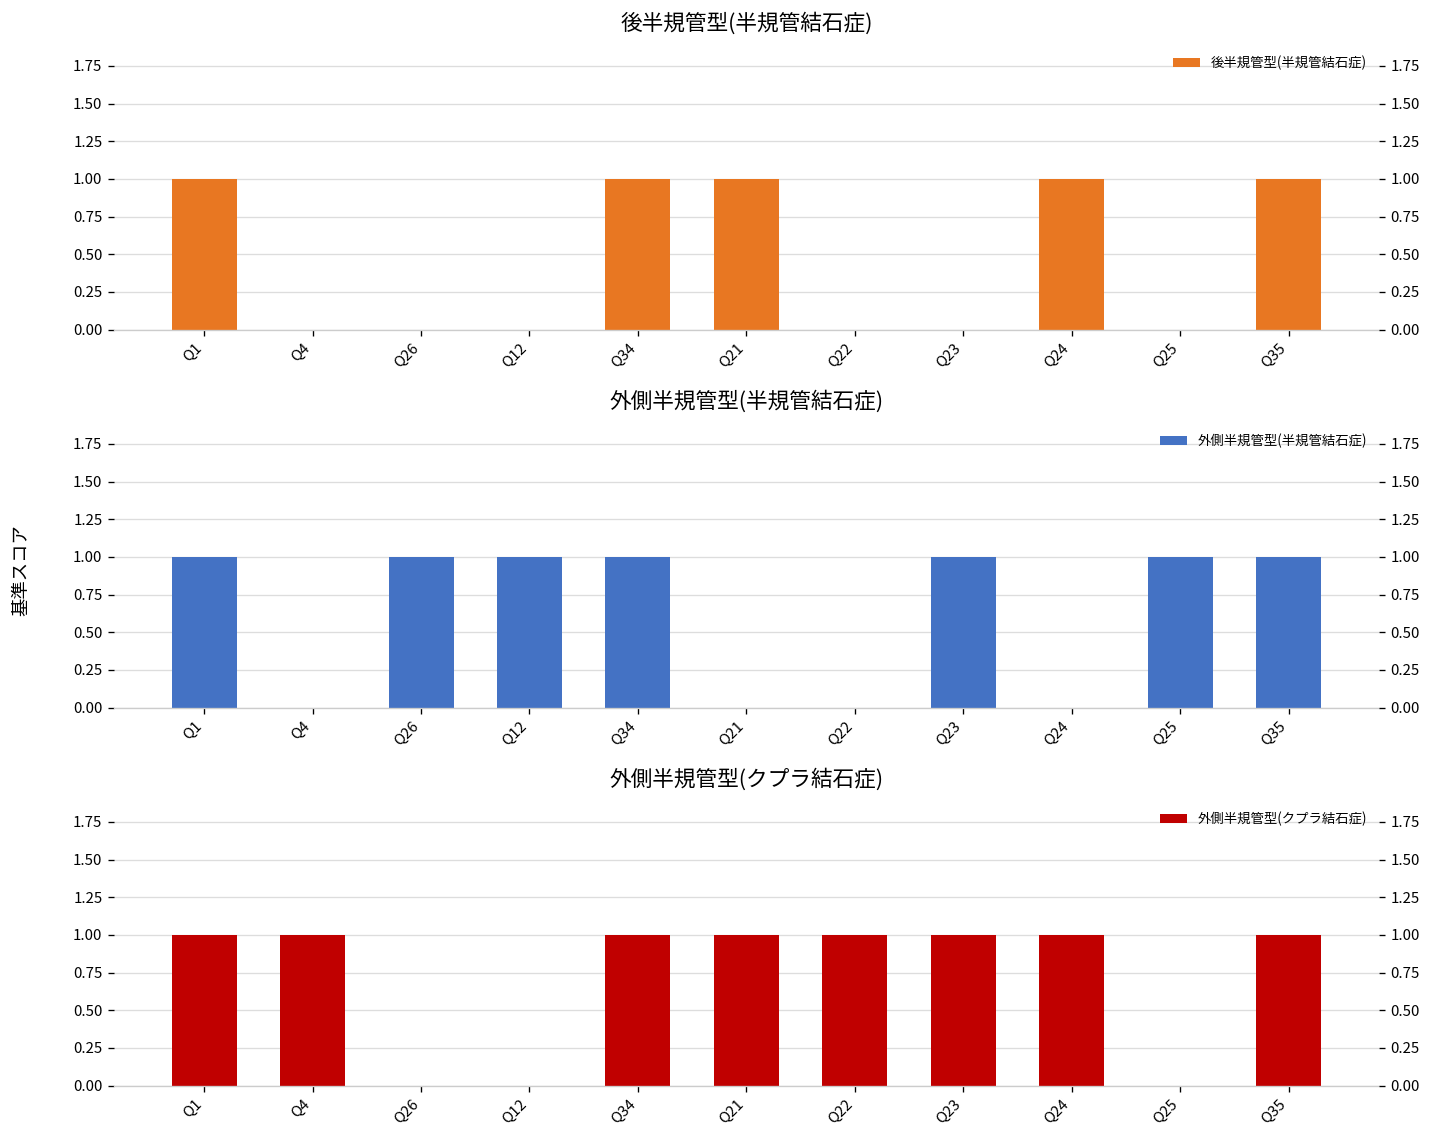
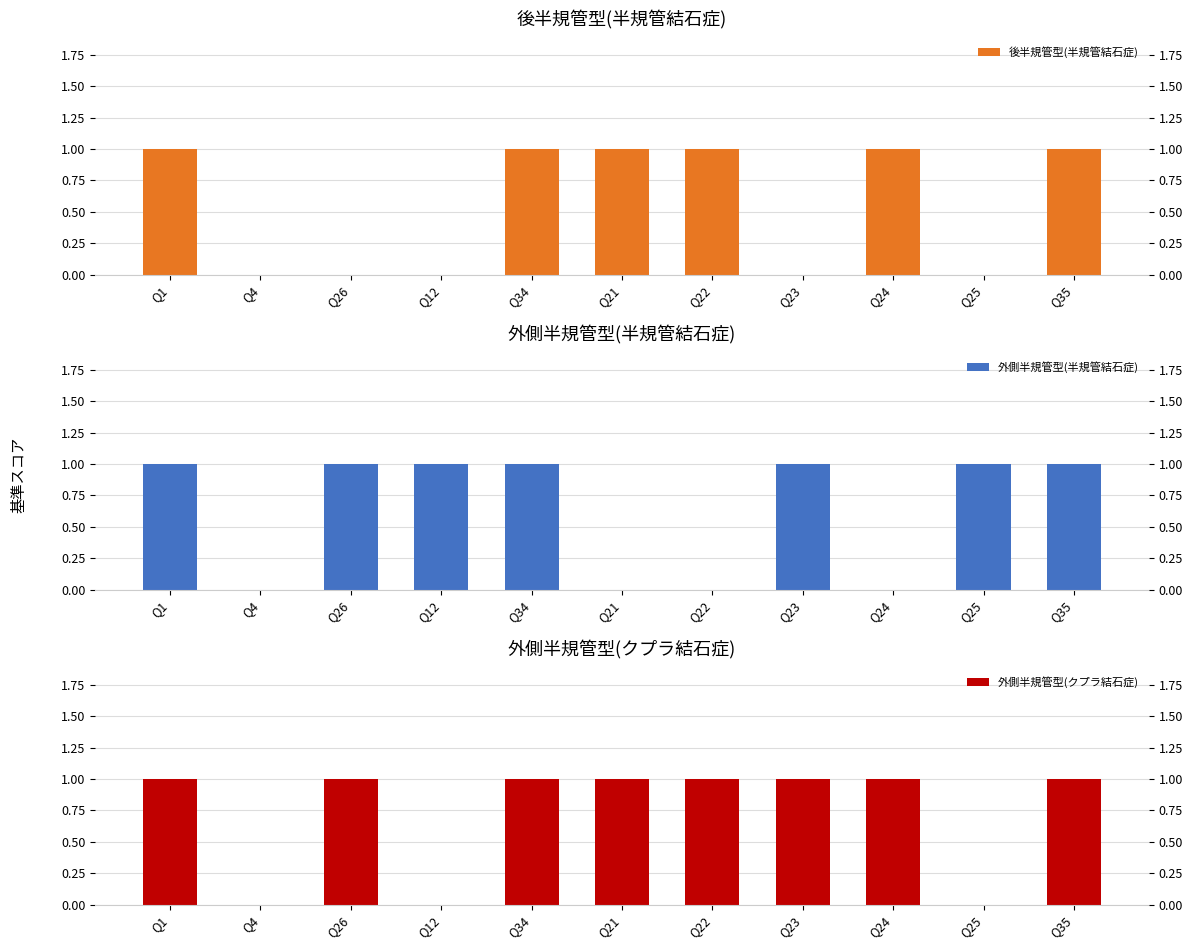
後半規管型(半規管結石症), Q22: 0 -> 1
外側半規管型(クプラ結石症), Q4: 1 -> 0
外側半規管型(クプラ結石症), Q26: 0 -> 1
